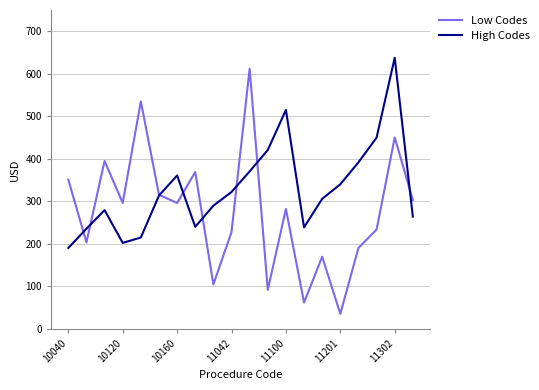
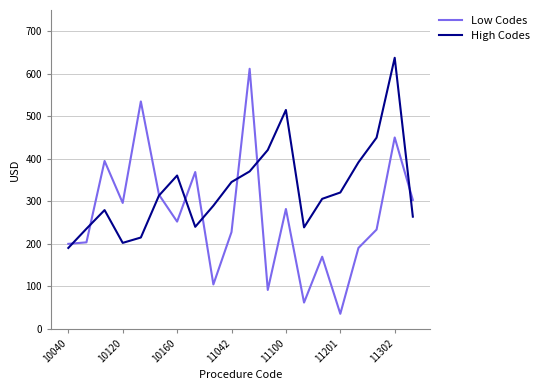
Low Codes, 10040: 350 -> 200
Low Codes, 10160: 300 -> 250
High Codes, 11042: 320 -> 350
High Codes, 11201: 340 -> 320
